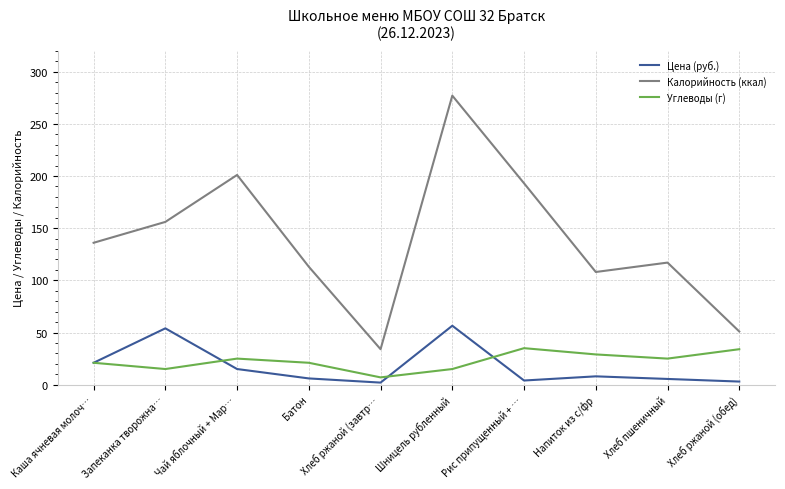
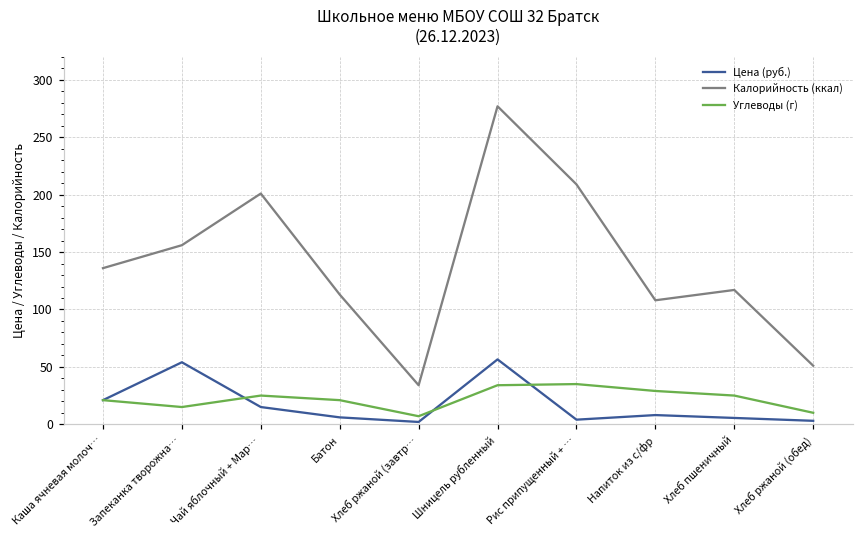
Углеводы (г), Шницель рубленный: 15 -> 34
Калорийность (ккал), Рис припущенный + …: 193 -> 209
Углеводы (г), Хлеб ржаной (обед): 34 -> 10
